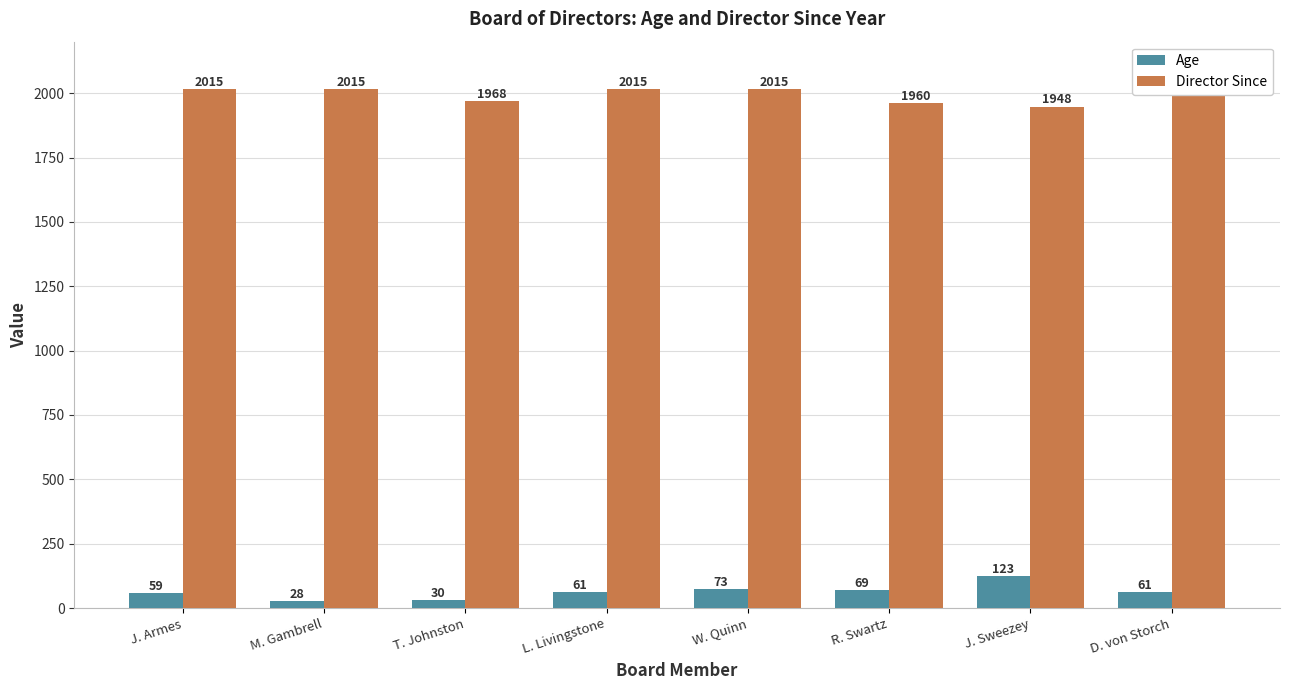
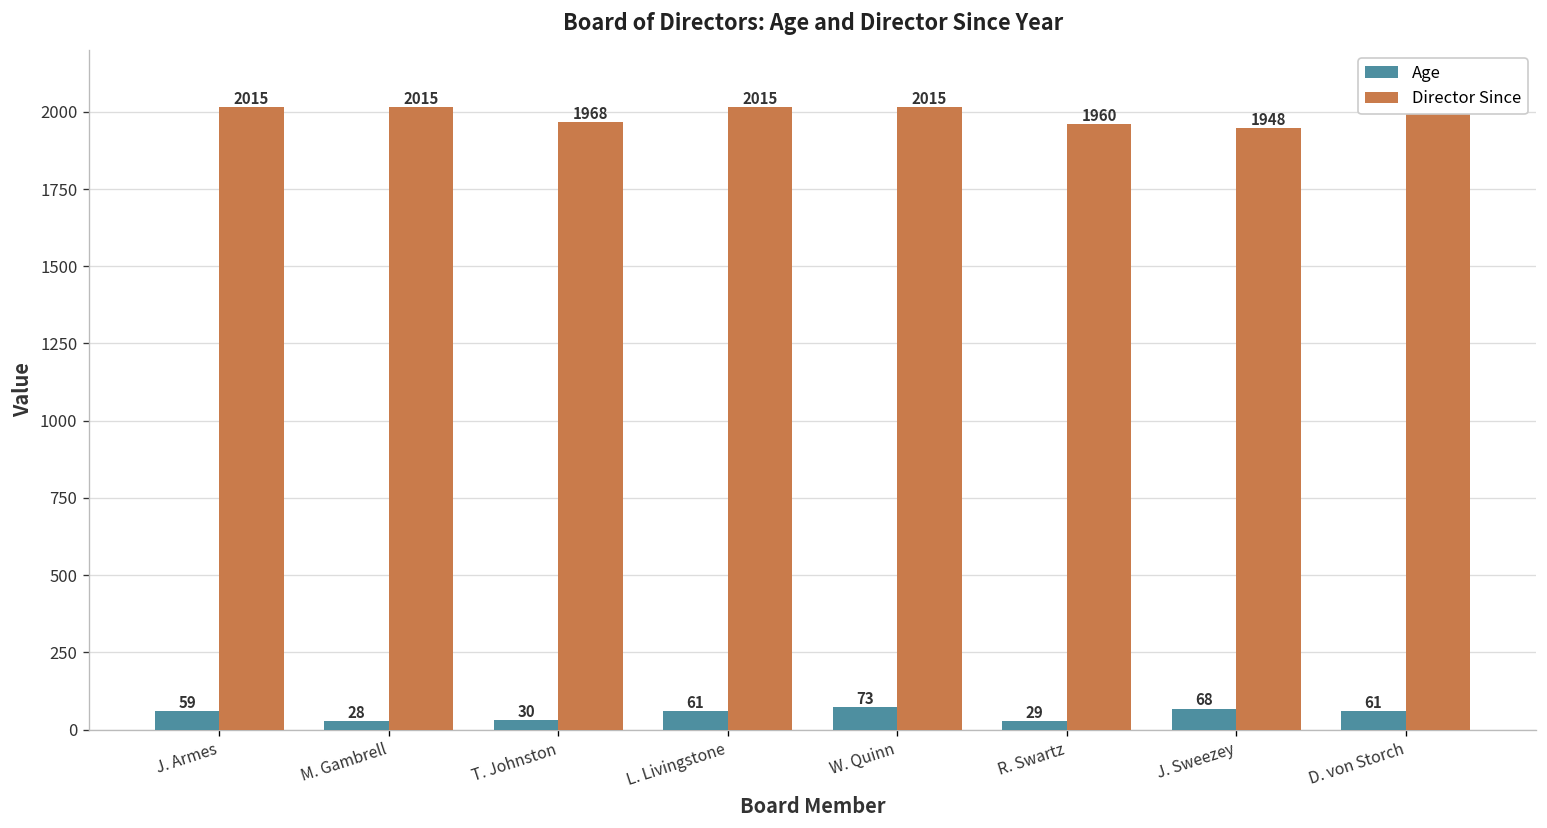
Age, R. Swartz: 69 -> 29
Age, J. Sweezey: 123 -> 68
